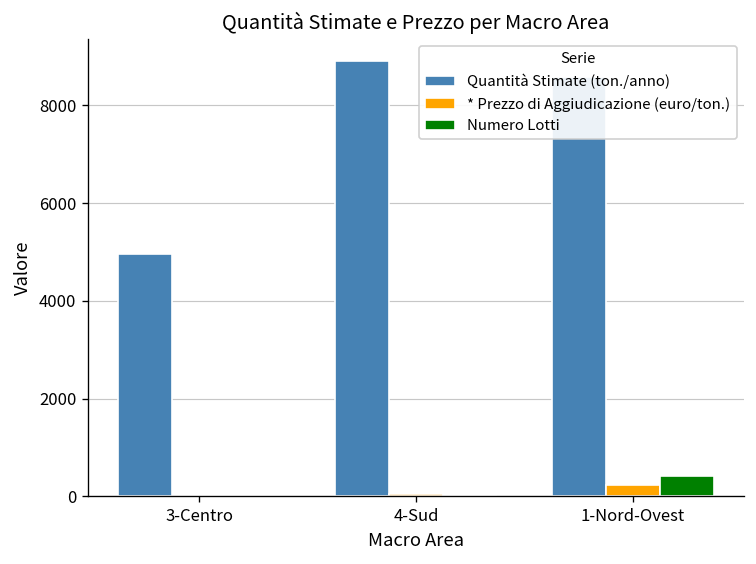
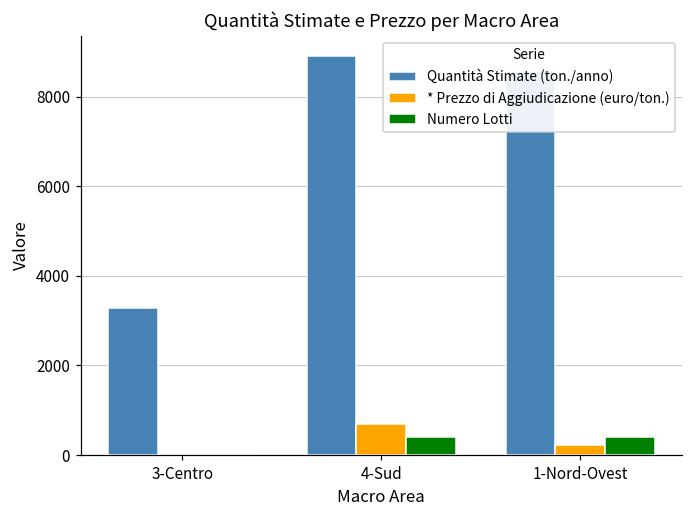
Quantità Stimate (ton./anno), 3-Centro: 5000 -> 3300
* Prezzo di Aggiudicazione (euro/ton.), 4-Sud: 0 -> 700
Numero Lotti, 4-Sud: 0 -> 400
